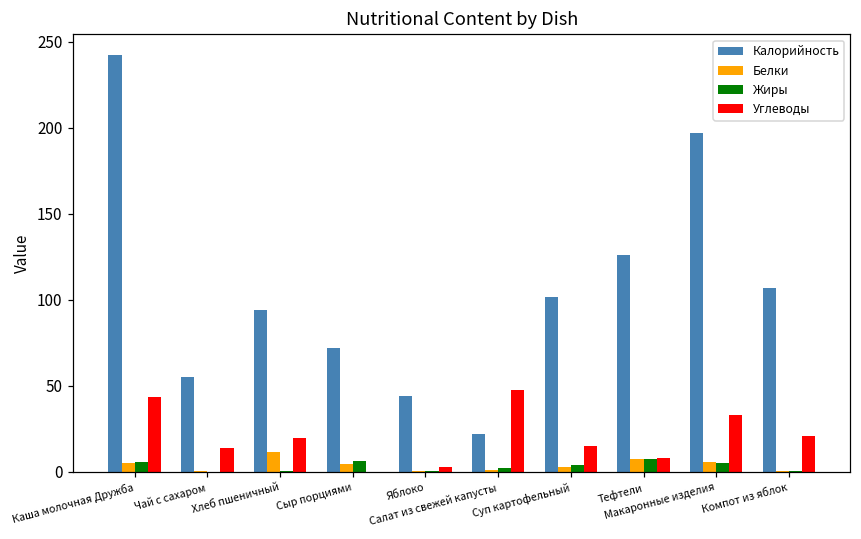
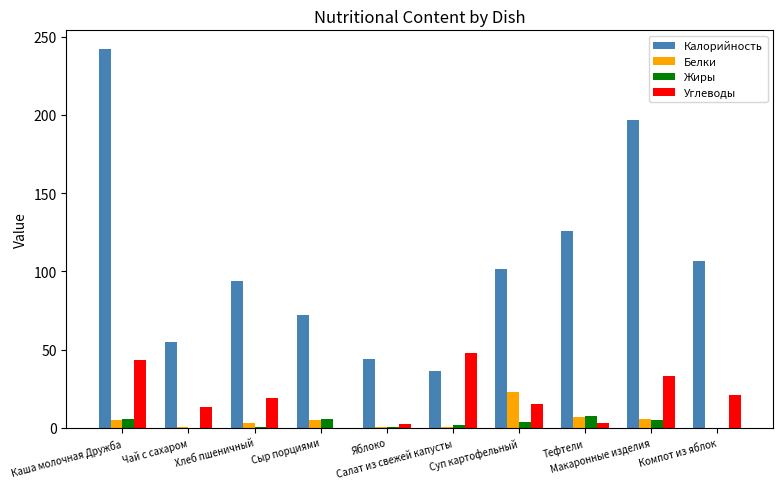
Белки, Хлеб пшеничный: 11 -> 3
Калорийность, Салат из свежей капусты: 22 -> 36
Белки, Суп картофельный: 3 -> 23
Углеводы, Тефтели: 8 -> 3
